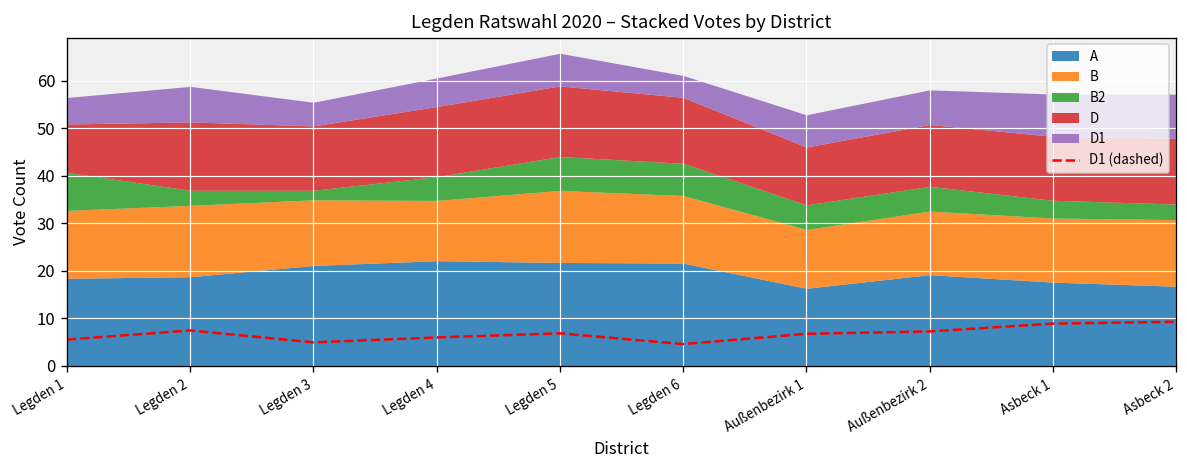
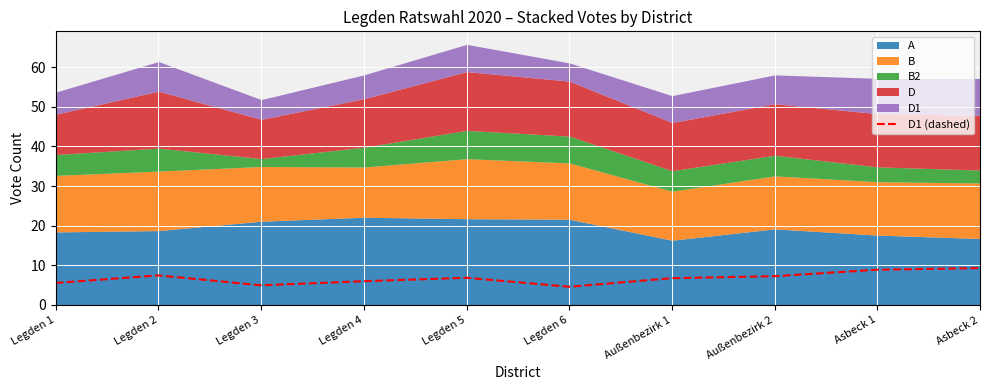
B2, Legden 1: 8 -> 5
B2, Legden 2: 3 -> 6
D, Legden 3: 14 -> 10
D, Legden 4: 15 -> 12
